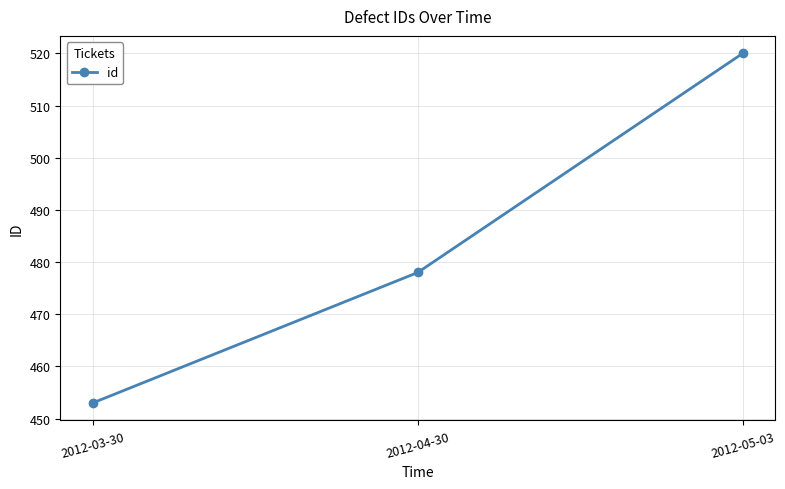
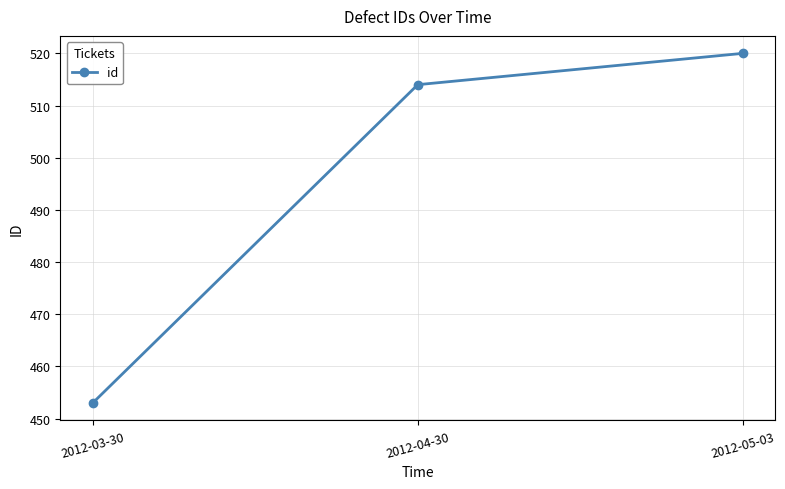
2012-04-30: 478 -> 514
